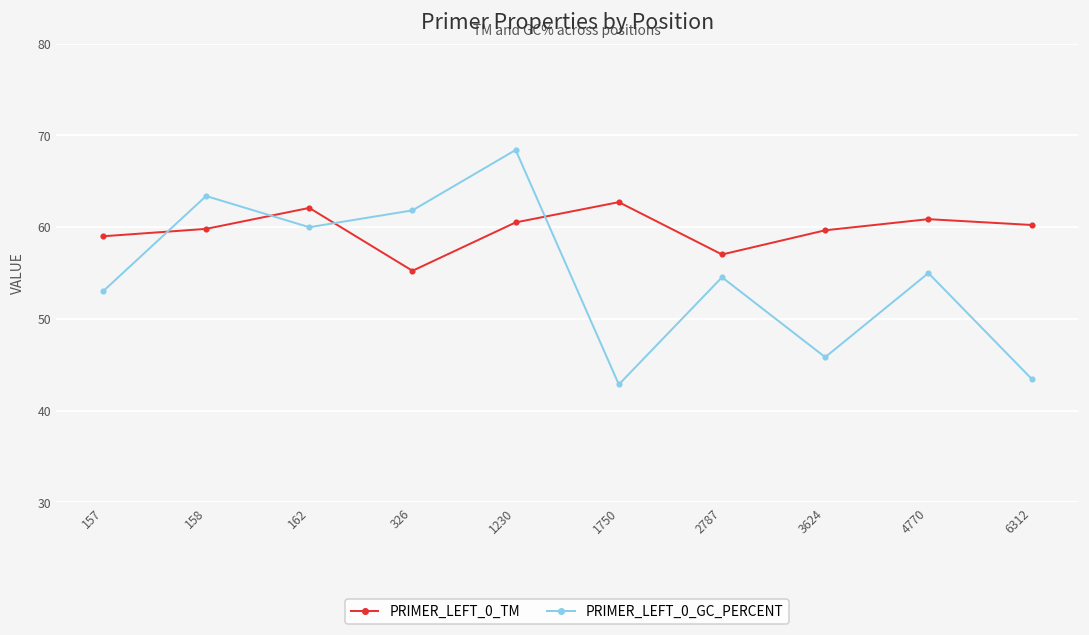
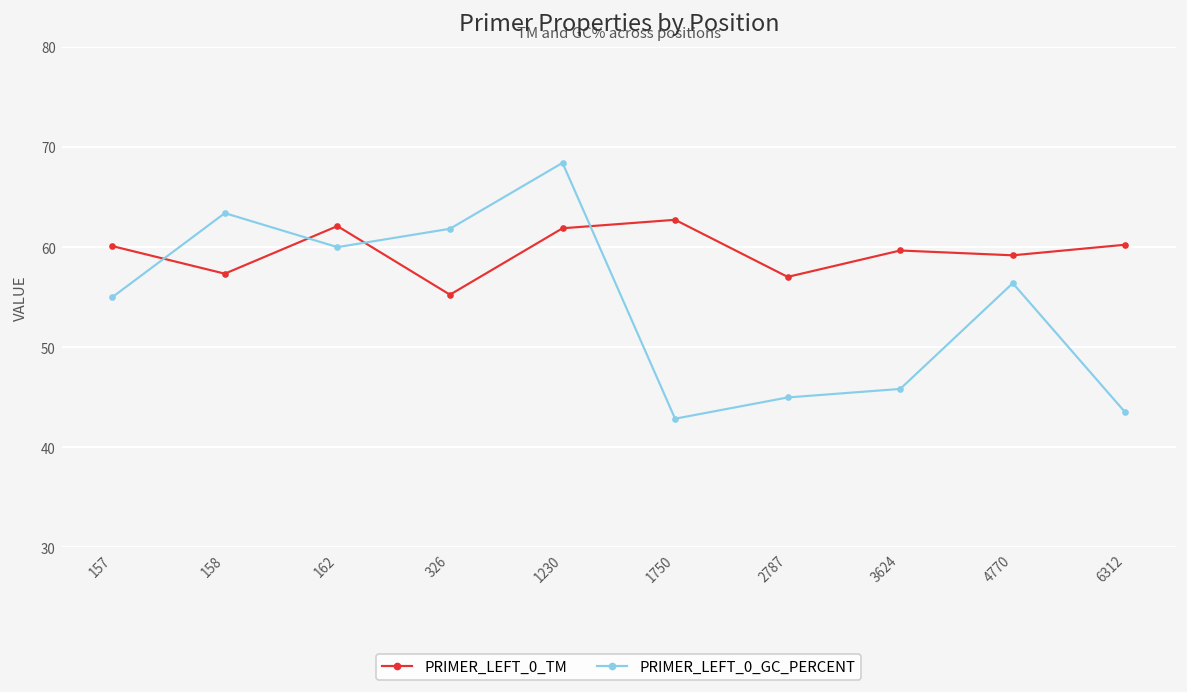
PRIMER_LEFT_0_TM, 157: 59 -> 60
PRIMER_LEFT_0_GC_PERCENT, 157: 53 -> 55
PRIMER_LEFT_0_TM, 158: 60 -> 57
PRIMER_LEFT_0_TM, 1230: 61 -> 62
PRIMER_LEFT_0_GC_PERCENT, 2787: 55 -> 45
PRIMER_LEFT_0_TM, 4770: 61 -> 59
PRIMER_LEFT_0_GC_PERCENT, 4770: 55 -> 56
